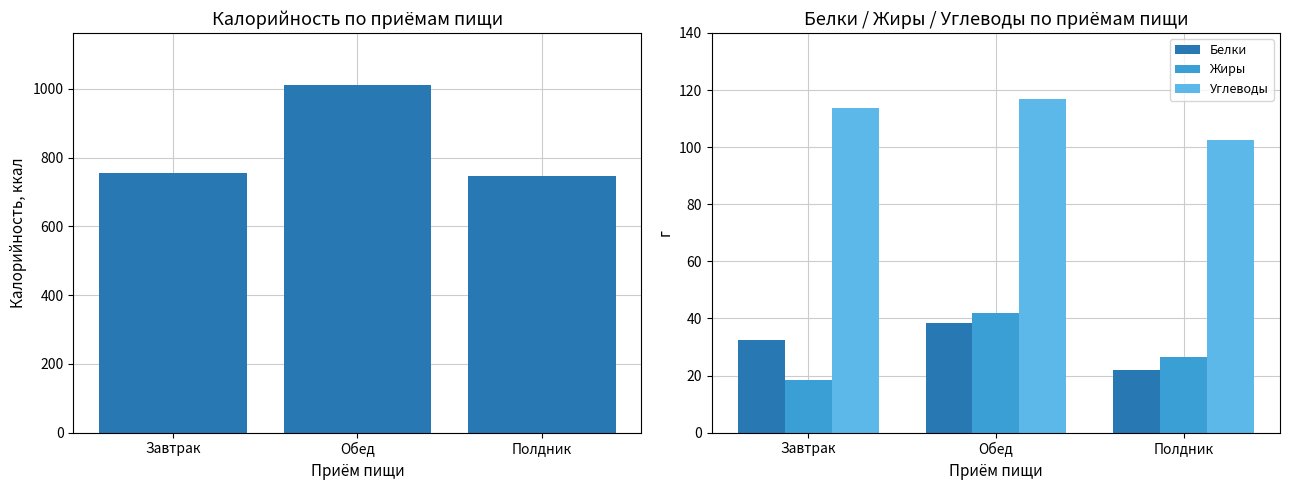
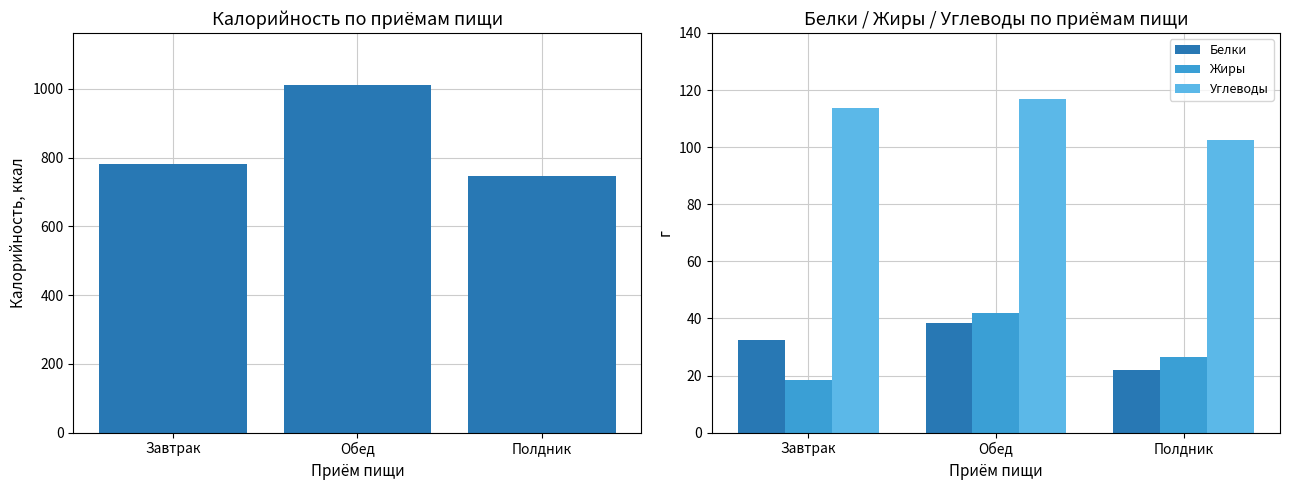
Калорийность по приёмам пищи, Завтрак: 760 -> 780
